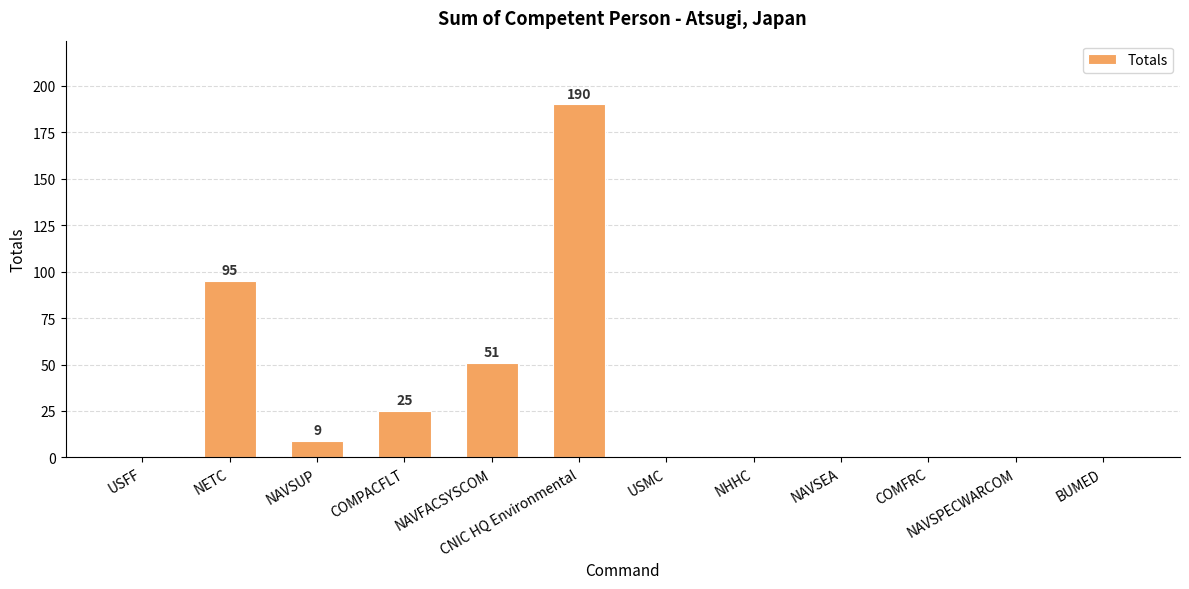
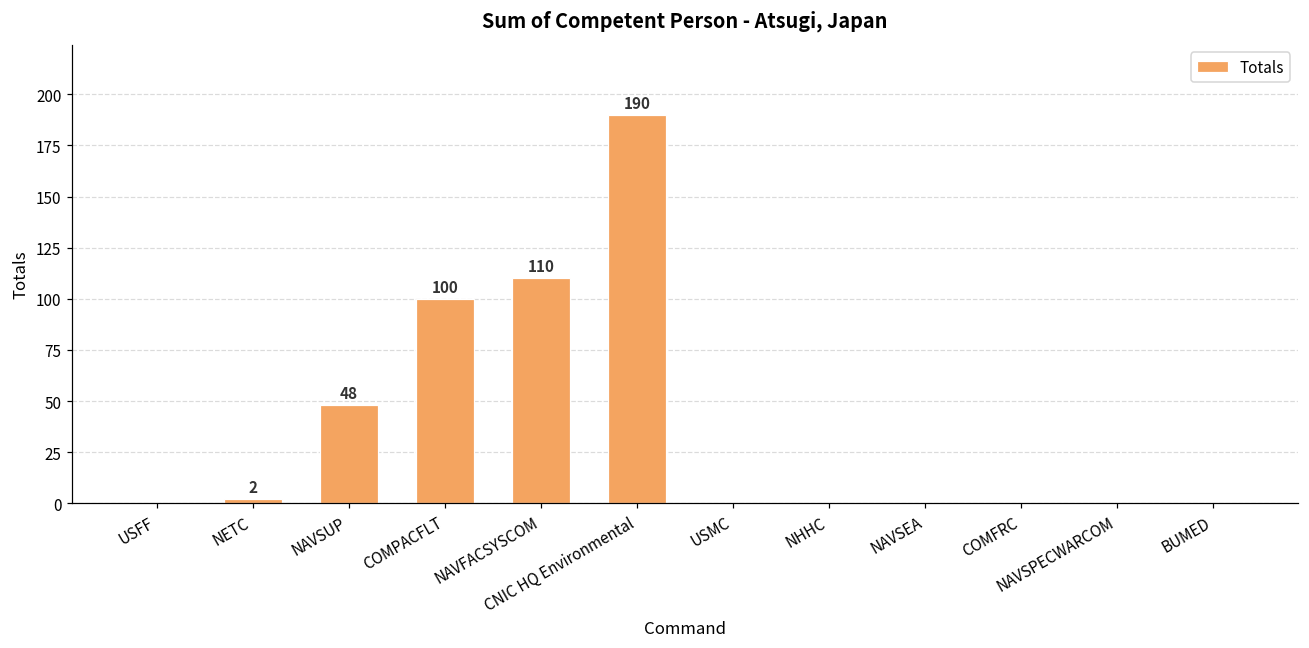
NETC: 95 -> 2
NAVSUP: 9 -> 48
COMPACFLT: 25 -> 100
NAVFACSYSCOM: 51 -> 110
